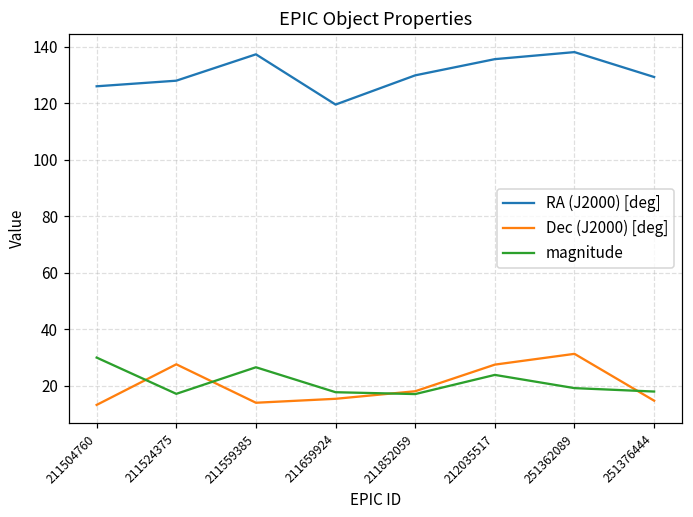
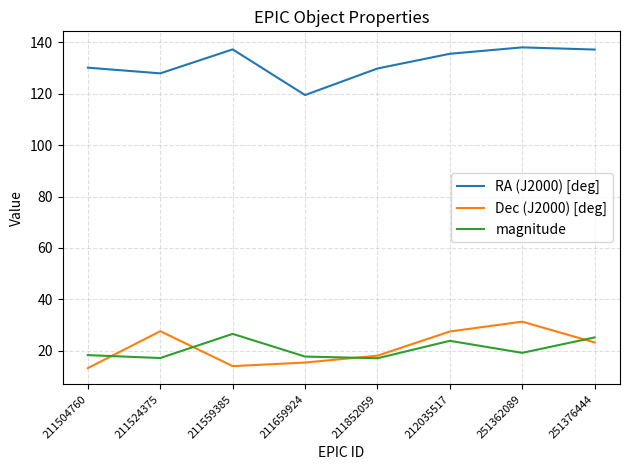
RA (J2000) [deg], 211504760: 126 -> 130
magnitude, 211504760: 30 -> 18
RA (J2000) [deg], 251376444: 129 -> 137
Dec (J2000) [deg], 251376444: 15 -> 23
magnitude, 251376444: 18 -> 25
